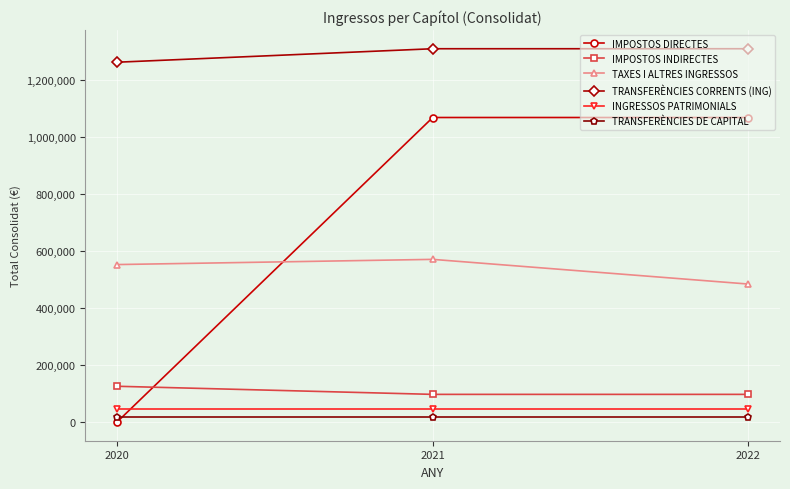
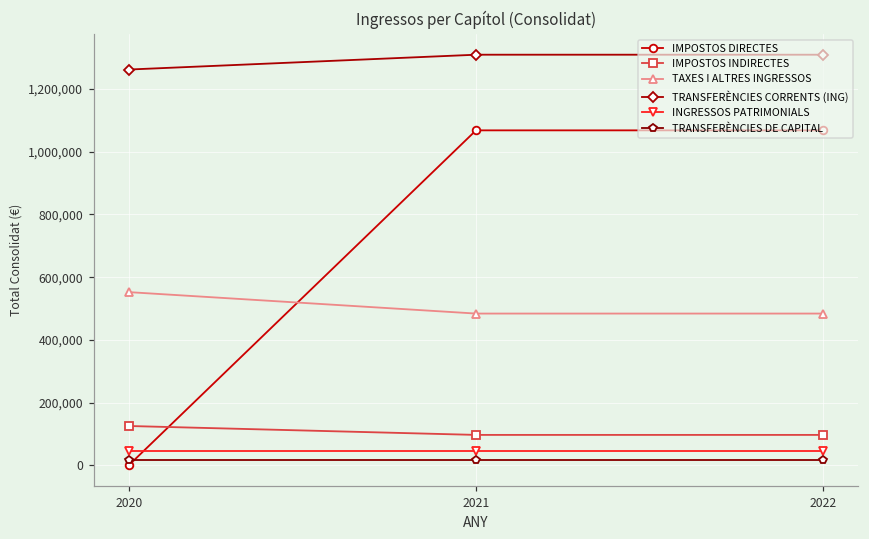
TAXES I ALTRES INGRESSOS, 2021: 570,000 -> 480,000
